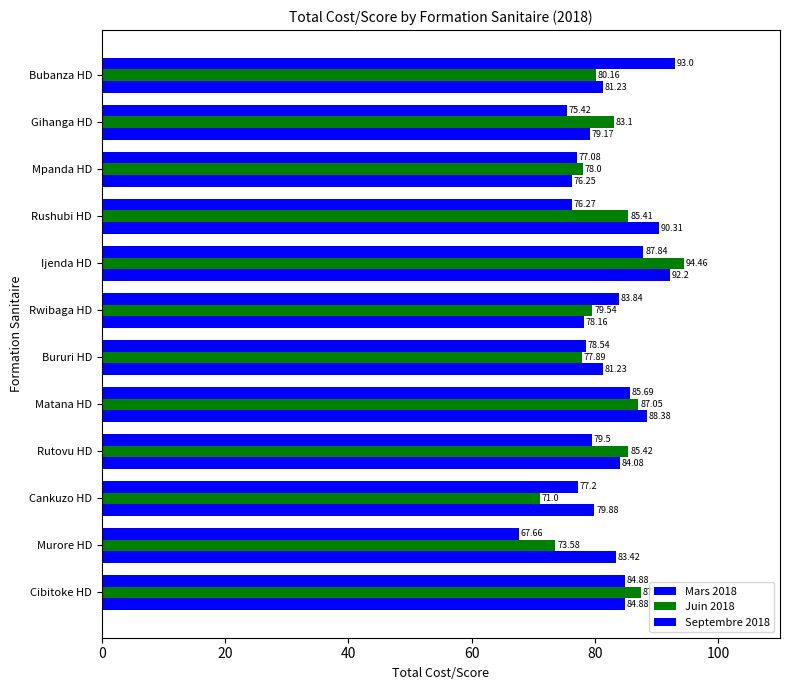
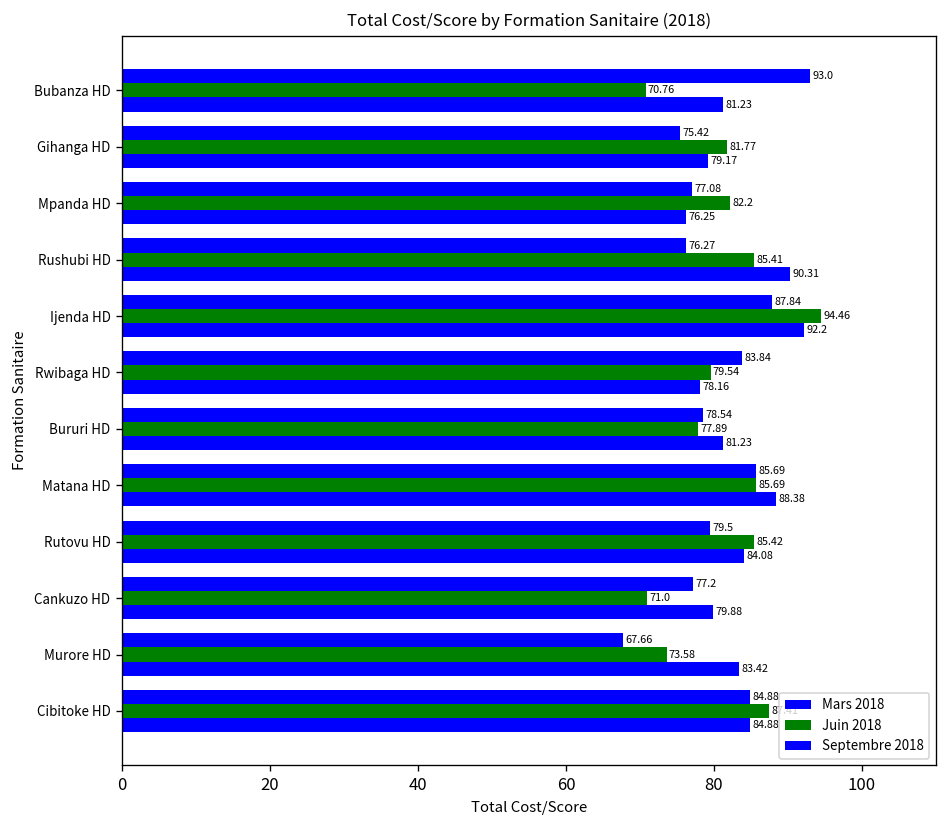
Juin 2018, Bubanza HD: 80.16 -> 70.76
Juin 2018, Gihanga HD: 83.1 -> 81.77
Juin 2018, Mpanda HD: 78.0 -> 82.2
Juin 2018, Matana HD: 87.05 -> 85.69
